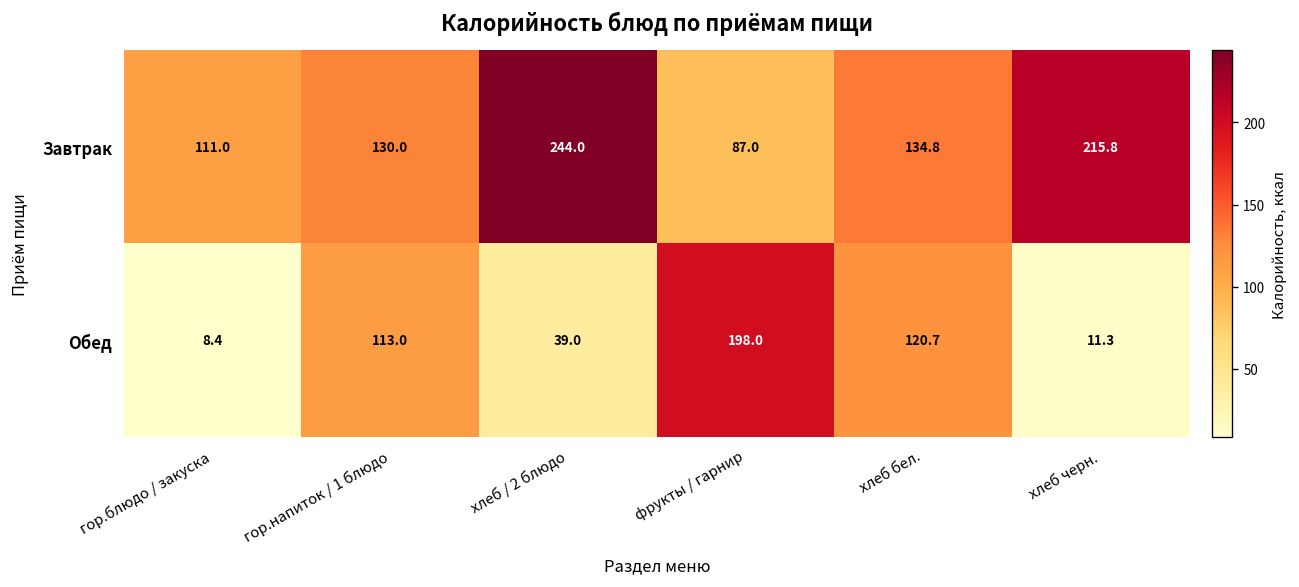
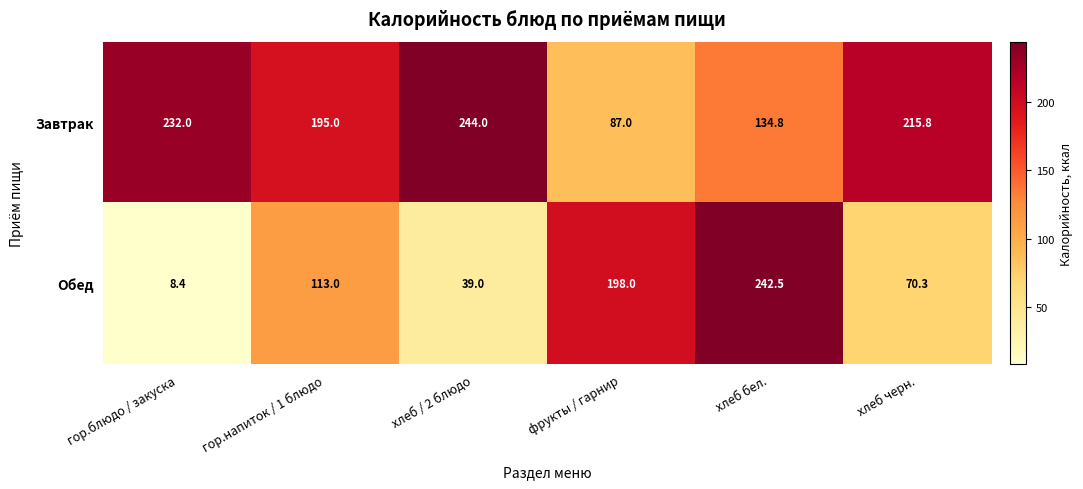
Завтрак, гор.блюдо / закуска: 111.0 -> 232.0
Завтрак, гор.напиток / 1 блюдо: 130.0 -> 195.0
Обед, хлеб бел.: 120.7 -> 242.5
Обед, хлеб черн.: 11.3 -> 70.3
